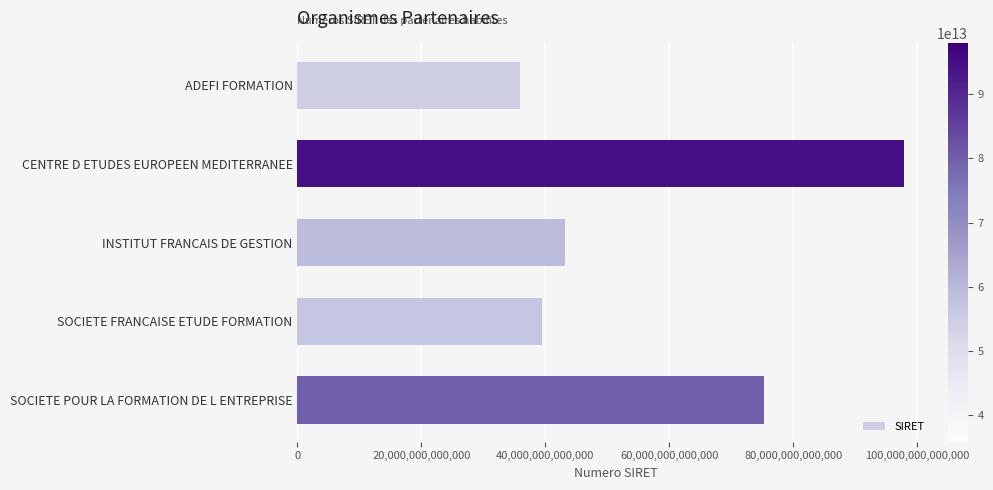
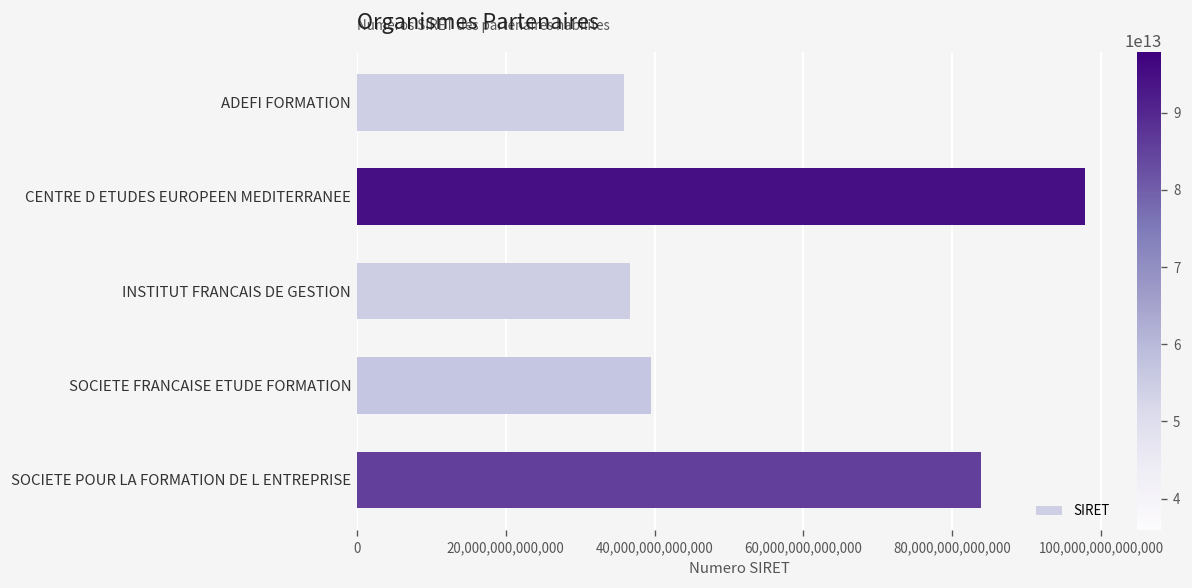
INSTITUT FRANCAIS DE GESTION: 43,000,000,000,000 -> 37,000,000,000,000
SOCIETE POUR LA FORMATION DE L ENTREPRISE: 75,000,000,000,000 -> 84,000,000,000,000
